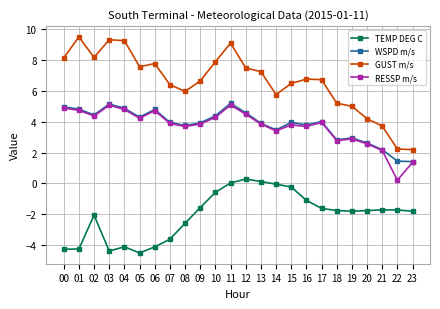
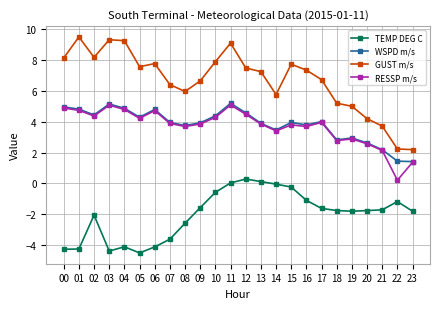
GUST m/s, 15: 6.5 -> 7.7
GUST m/s, 16: 6.7 -> 7.3
TEMP DEG C, 22: -1.7 -> -1.2
